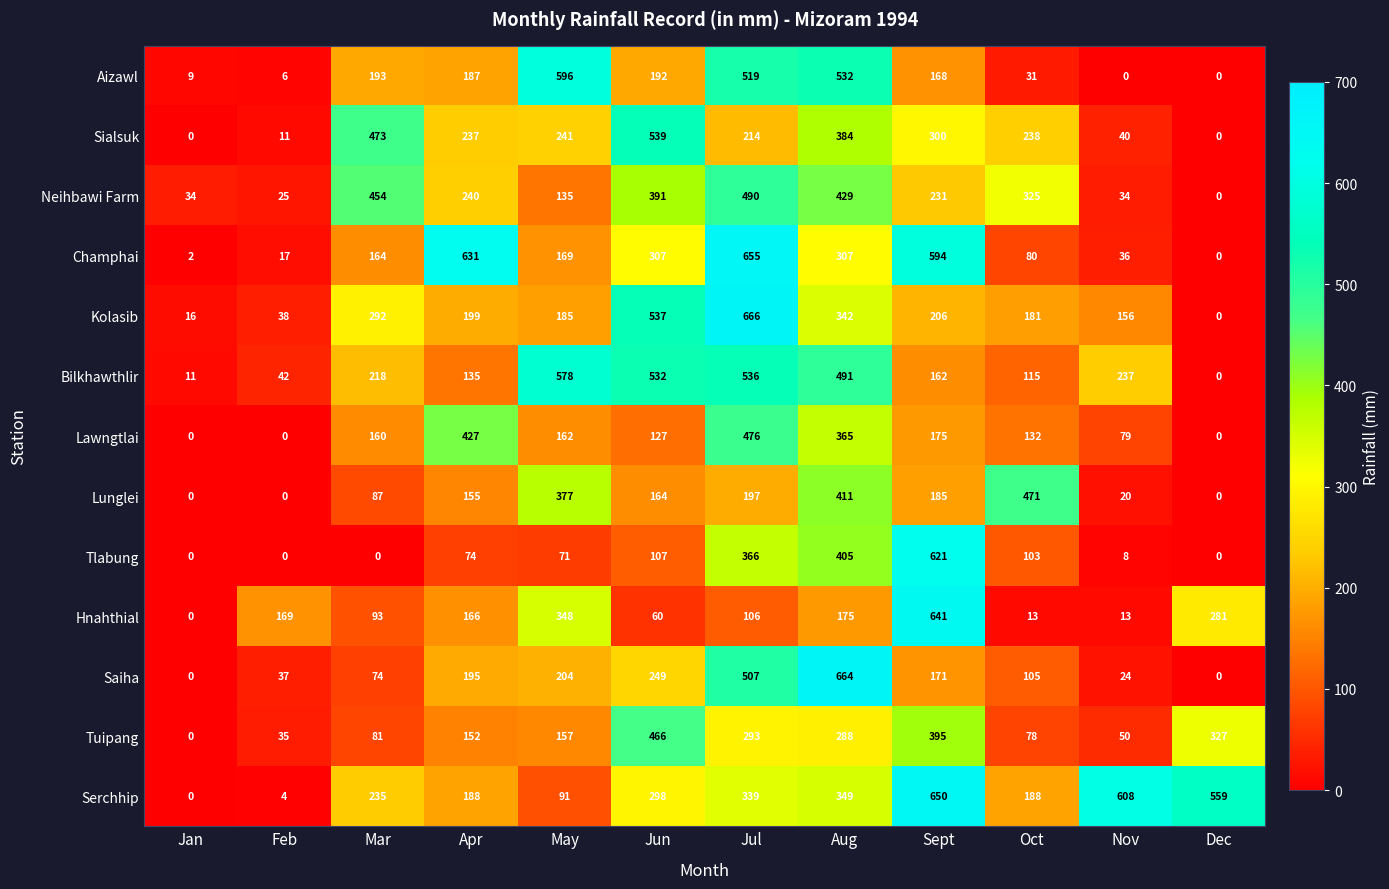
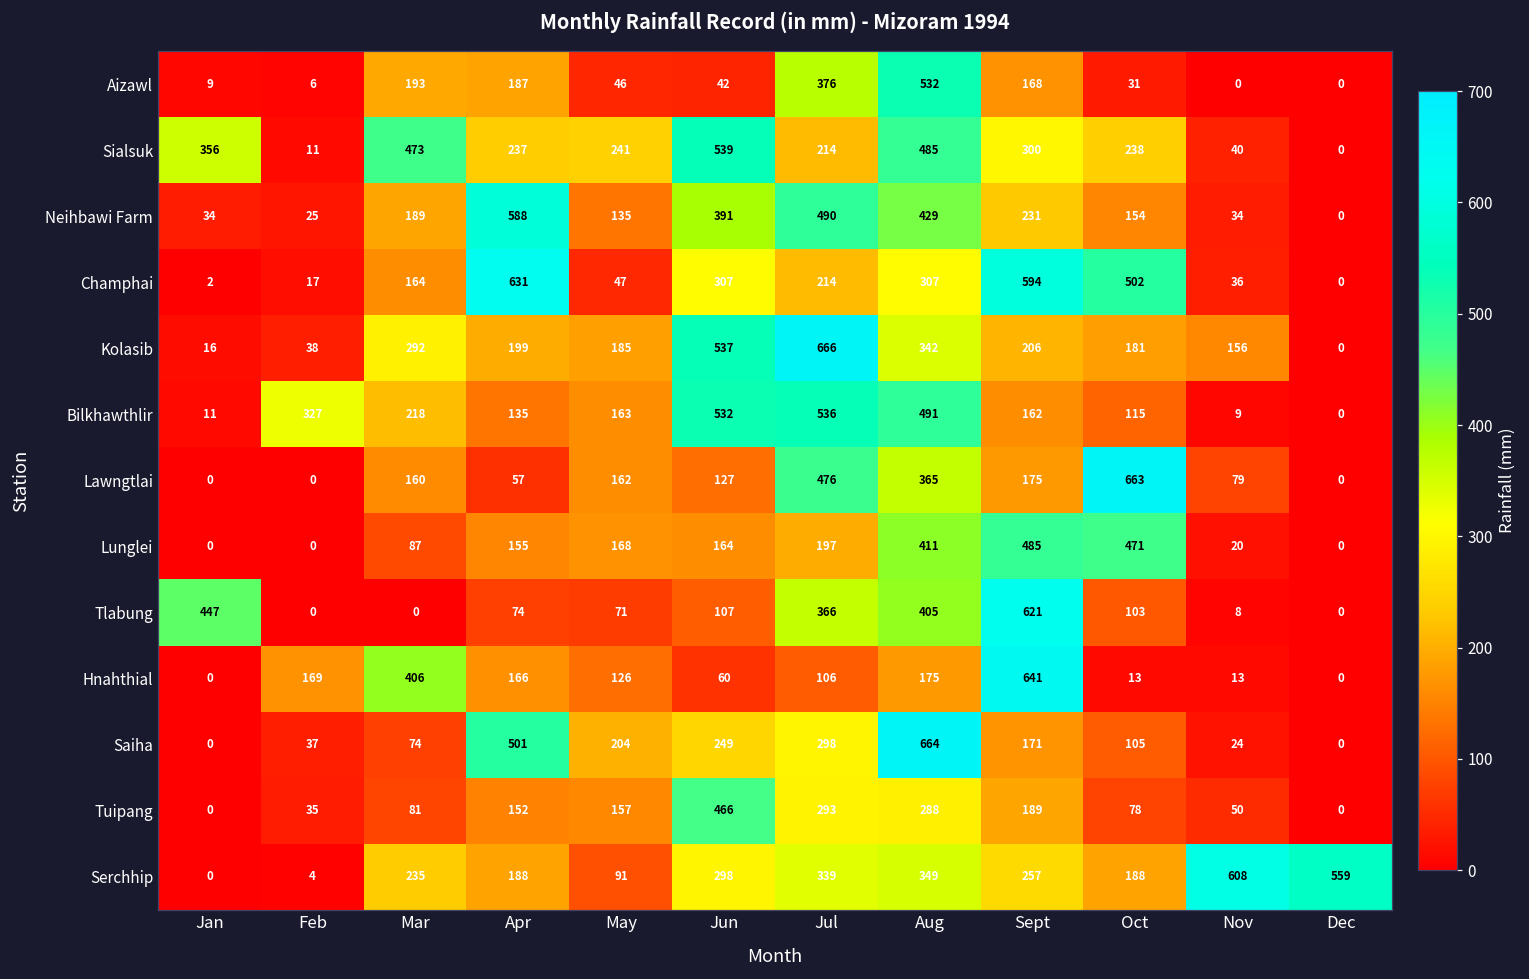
Aizawl, May: 596 -> 46
Aizawl, Jun: 192 -> 42
Aizawl, Jul: 519 -> 376
Sialsuk, Jan: 0 -> 356
Sialsuk, Aug: 384 -> 485
Neihbawi Farm, Mar: 454 -> 189
Neihbawi Farm, Apr: 240 -> 588
Neihbawi Farm, Oct: 325 -> 154
Champhai, May: 169 -> 47
Champhai, Jul: 655 -> 214
Champhai, Oct: 80 -> 502
Bilkhawthlir, Feb: 42 -> 327
Bilkhawthlir, May: 578 -> 163
Bilkhawthlir, Nov: 237 -> 9
Lawngtlai, Apr: 427 -> 57
Lawngtlai, Oct: 132 -> 663
Lunglei, May: 377 -> 168
Lunglei, Sept: 185 -> 485
Tlabung, Jan: 0 -> 447
Hnahthial, Mar: 93 -> 406
Hnahthial, May: 348 -> 126
Hnahthial, Dec: 281 -> 0
Saiha, Apr: 195 -> 501
Saiha, Jul: 507 -> 298
Tuipang, Sept: 395 -> 189
Tuipang, Dec: 327 -> 0
Serchhip, Sept: 650 -> 257
